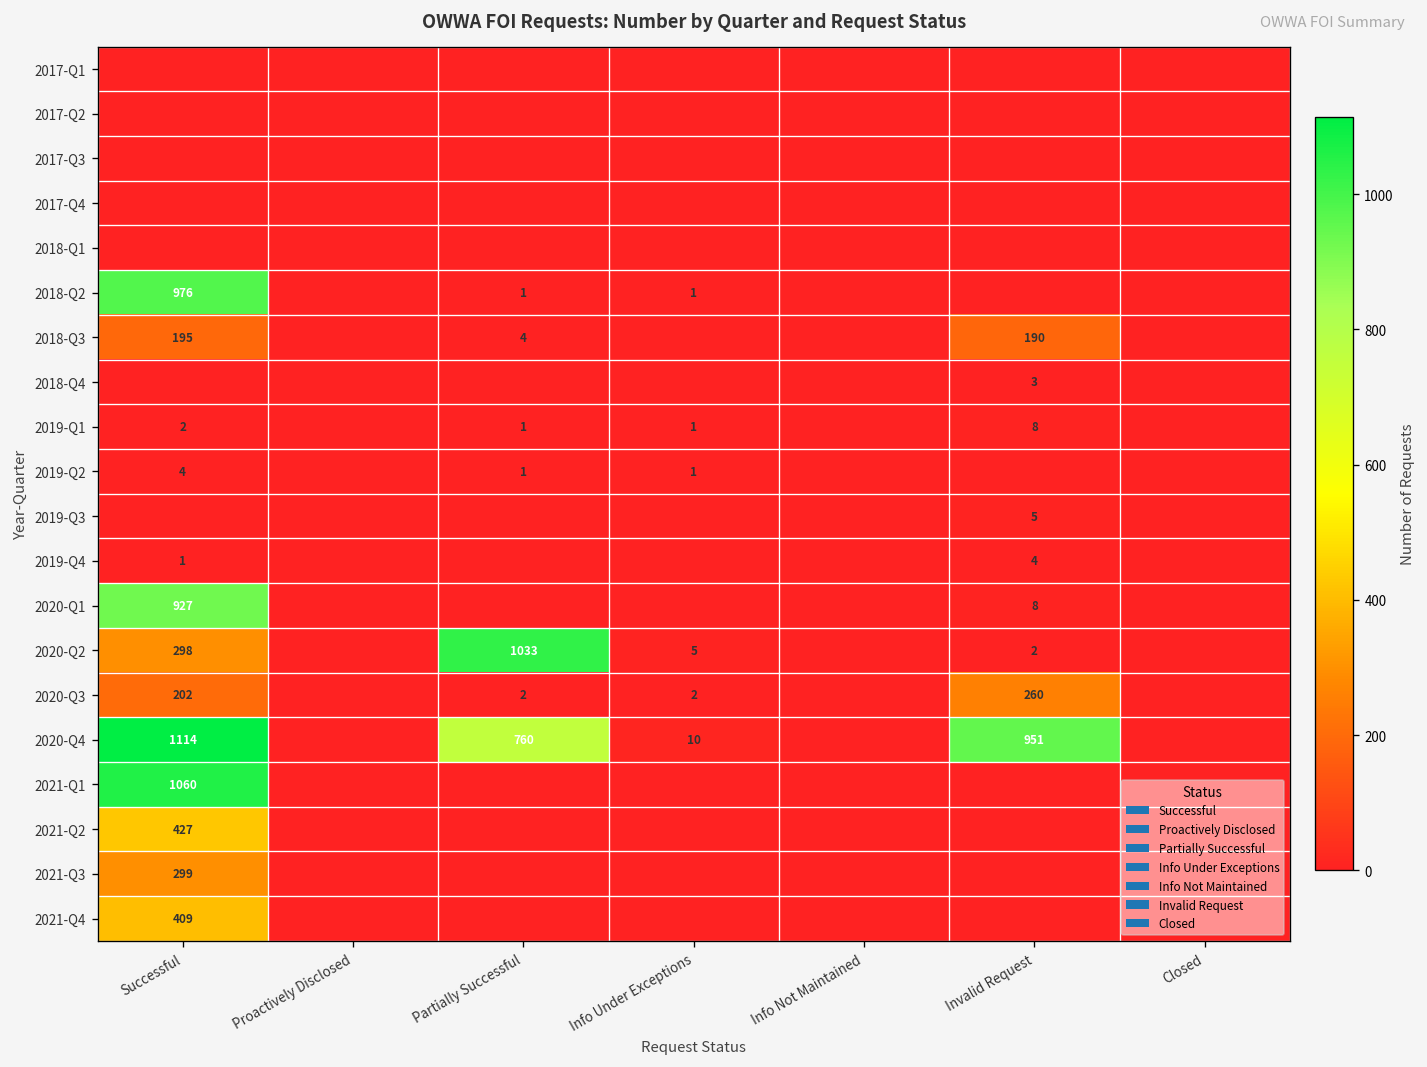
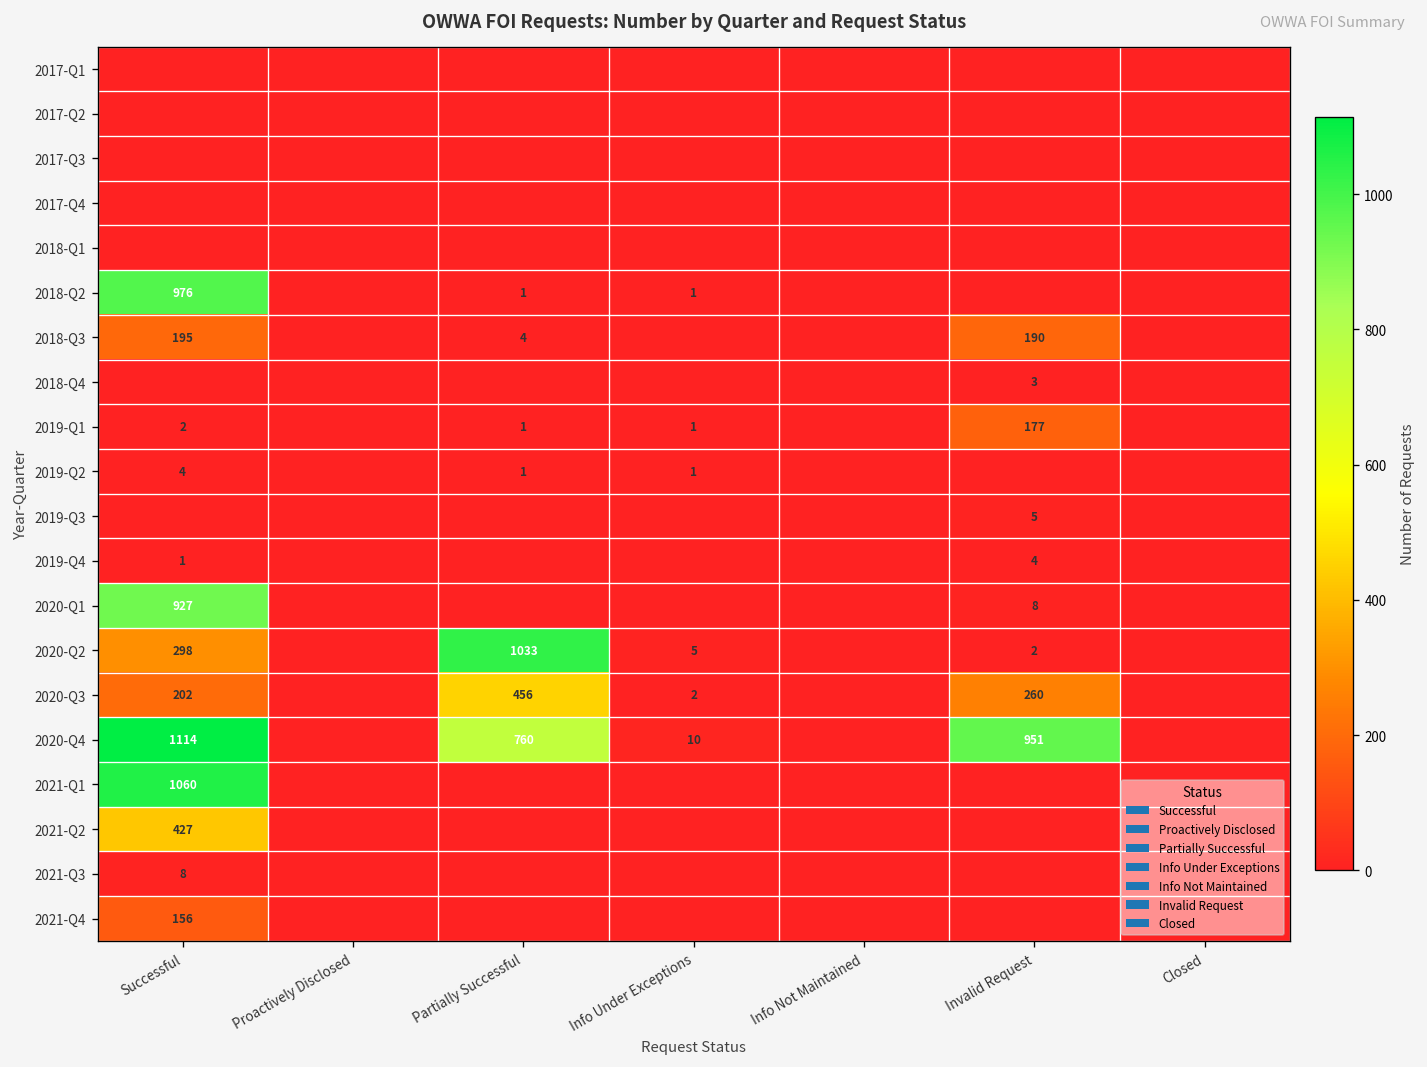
2019-Q1, Invalid Request: 8 -> 177
2020-Q3, Partially Successful: 2 -> 456
2021-Q3, Successful: 299 -> 8
2021-Q4, Successful: 409 -> 156
